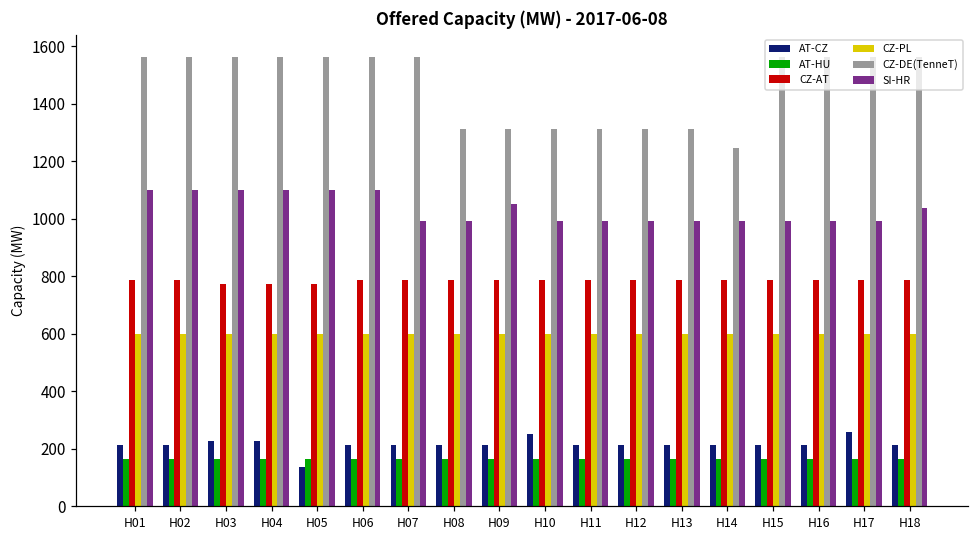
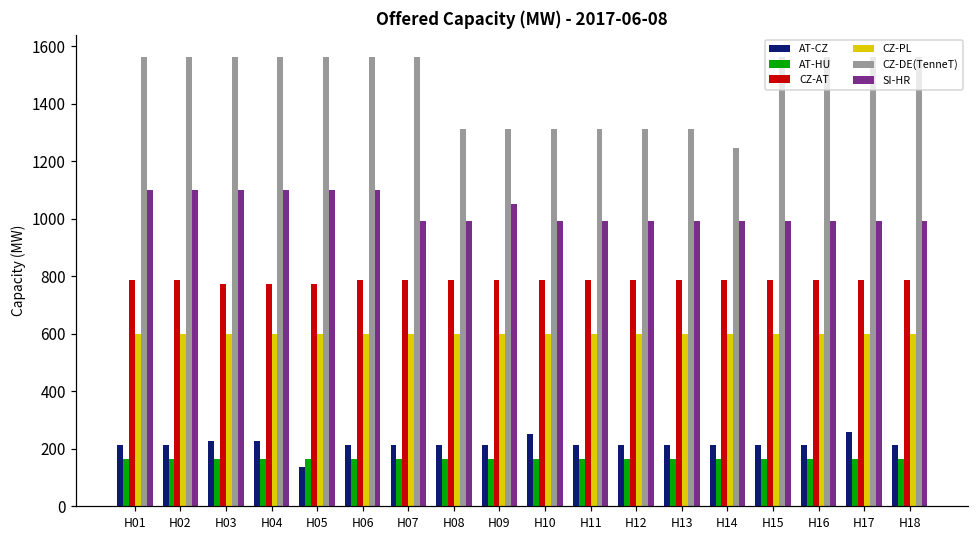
SI-HR, H18: 1040 -> 990
